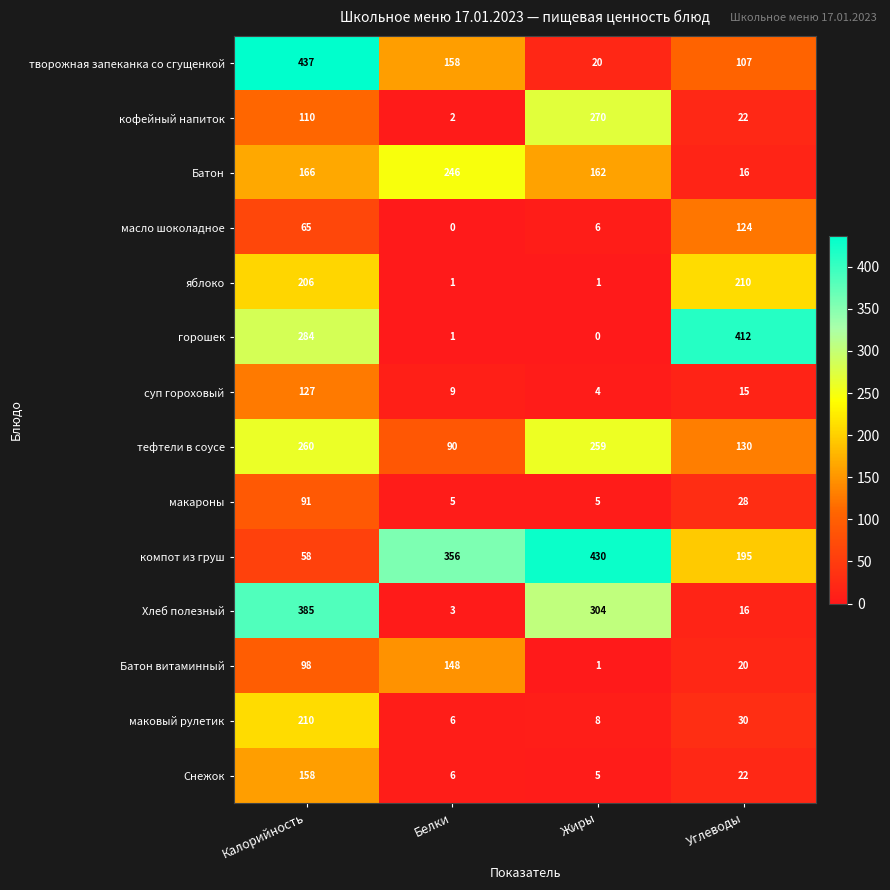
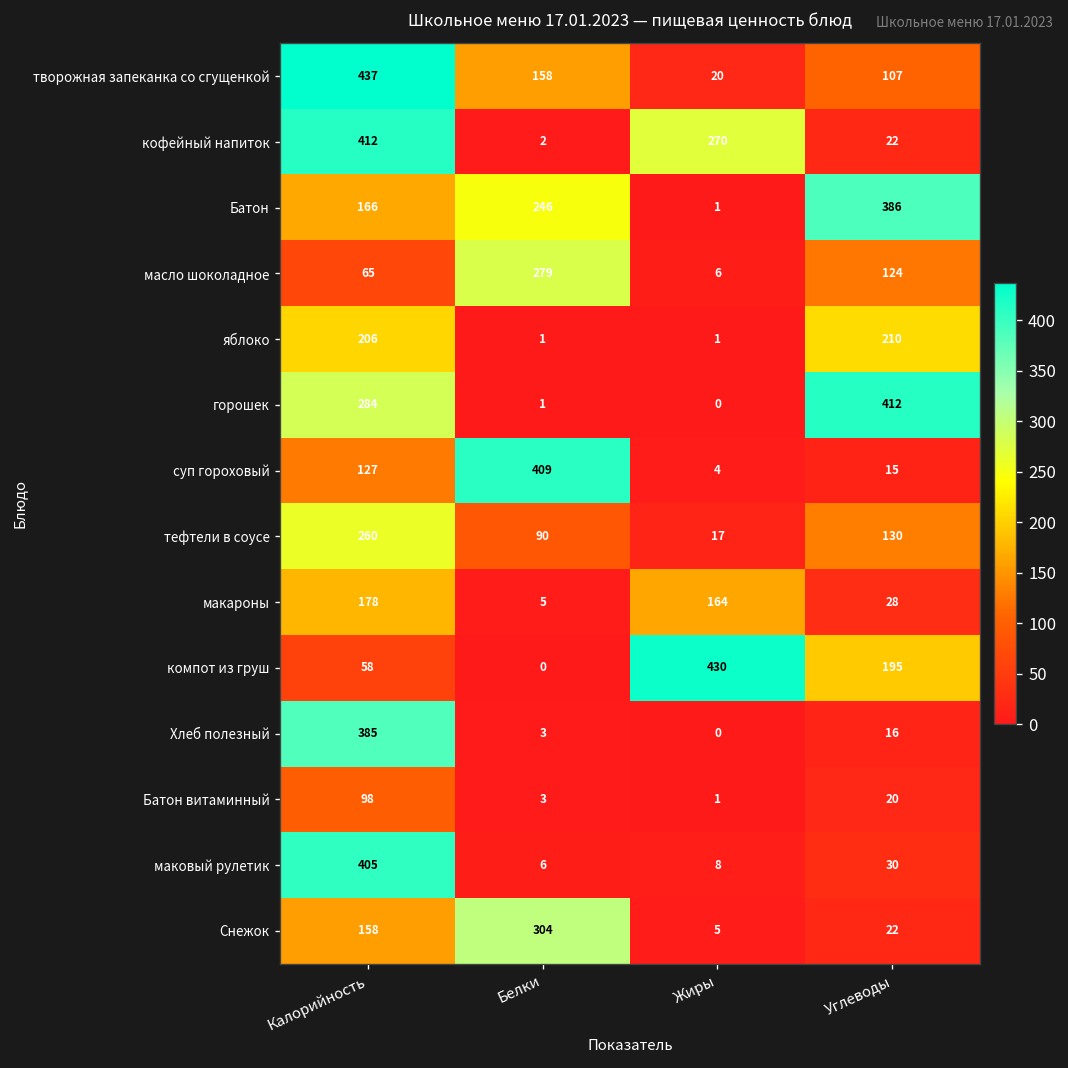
кофейный напиток, Калорийность: 110 -> 412
Батон, Жиры: 162 -> 1
Батон, Углеводы: 16 -> 386
масло шоколадное, Белки: 0 -> 279
суп гороховый, Белки: 9 -> 409
тефтели в соусе, Жиры: 259 -> 17
макароны, Калорийность: 91 -> 178
макароны, Жиры: 5 -> 164
компот из груш, Белки: 356 -> 0
Хлеб полезный, Жиры: 304 -> 0
Батон витаминный, Белки: 148 -> 3
маковый рулетик, Калорийность: 210 -> 405
Снежок, Белки: 6 -> 304
